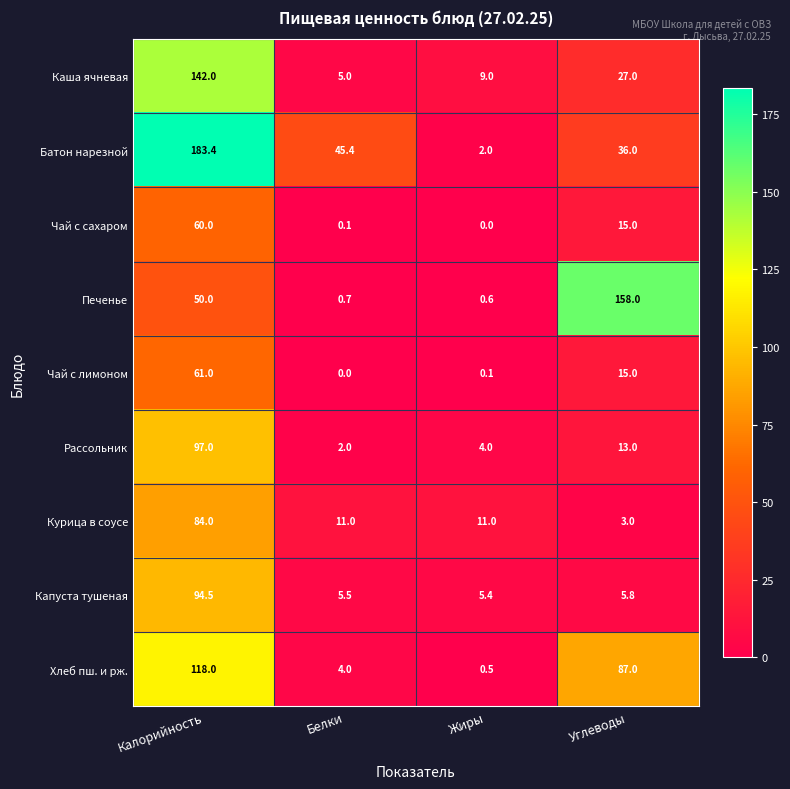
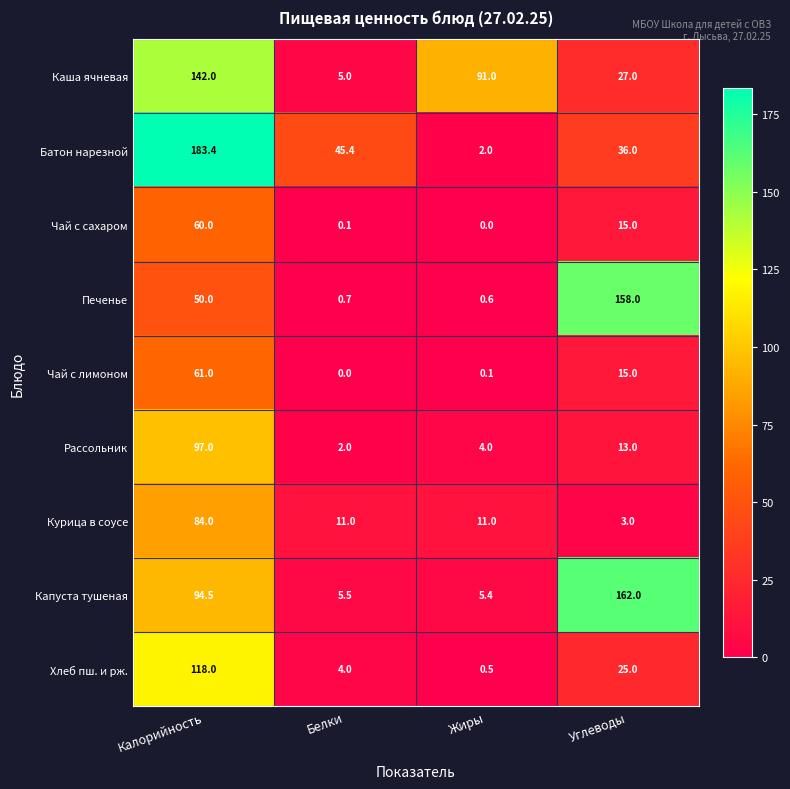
Каша ячневая, Жиры: 9.0 -> 91.0
Капуста тушеная, Углеводы: 5.8 -> 162.0
Хлеб пш. и рж., Углеводы: 87.0 -> 25.0
